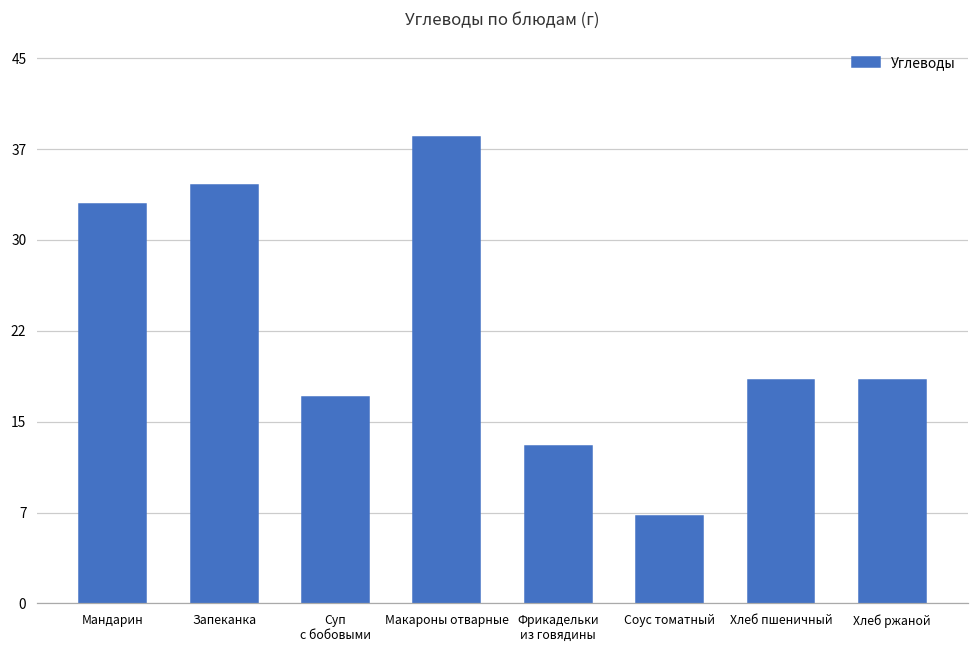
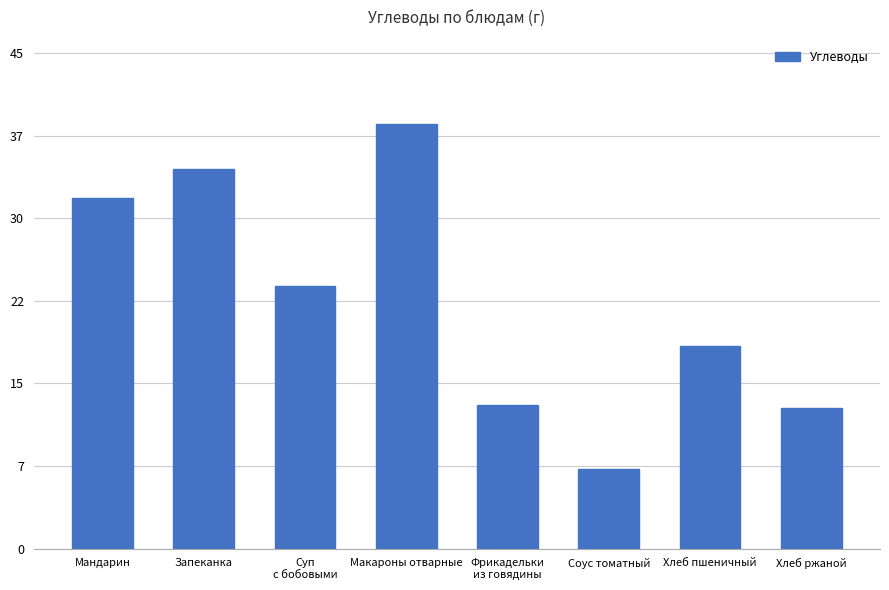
Мандарин: 33.0 -> 31.8
Суп с бобовыми: 17.0 -> 23.8
Хлеб ржаной: 18.4 -> 12.8
